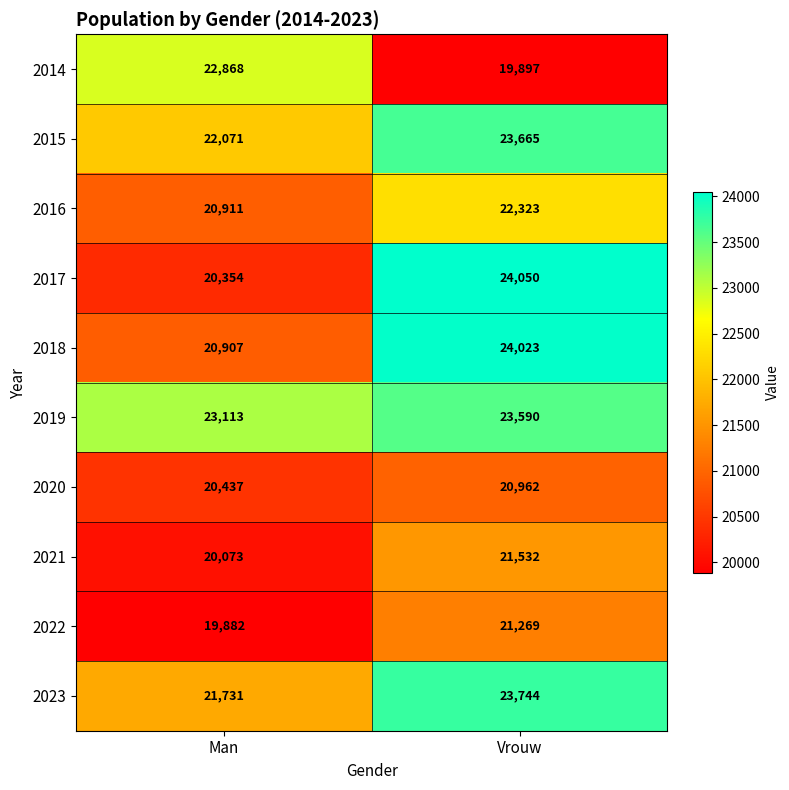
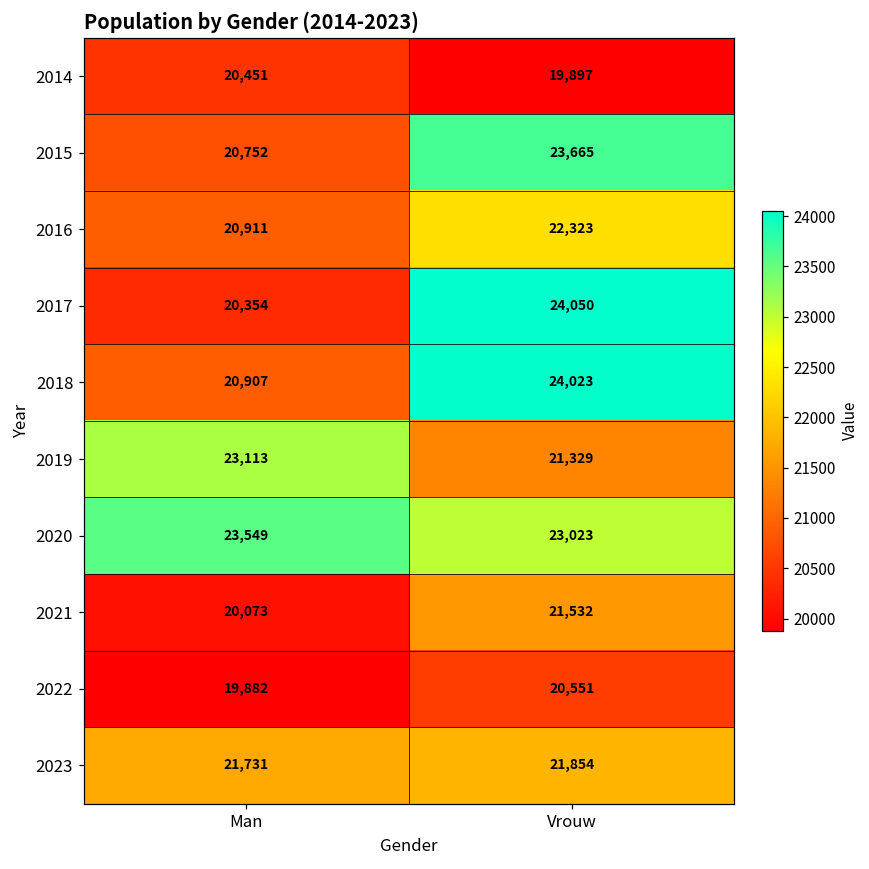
2014, Man: 22,868 -> 20,451
2015, Man: 22,071 -> 20,752
2019, Vrouw: 23,590 -> 21,329
2020, Man: 20,437 -> 23,549
2020, Vrouw: 20,962 -> 23,023
2022, Vrouw: 21,269 -> 20,551
2023, Vrouw: 23,744 -> 21,854
